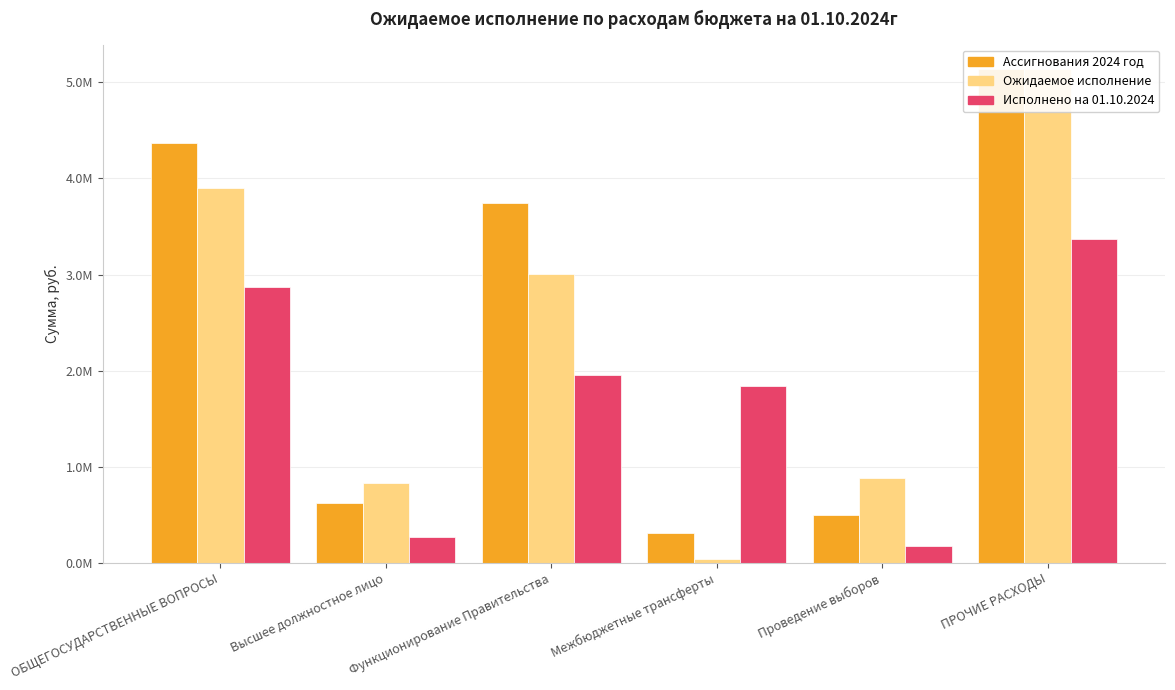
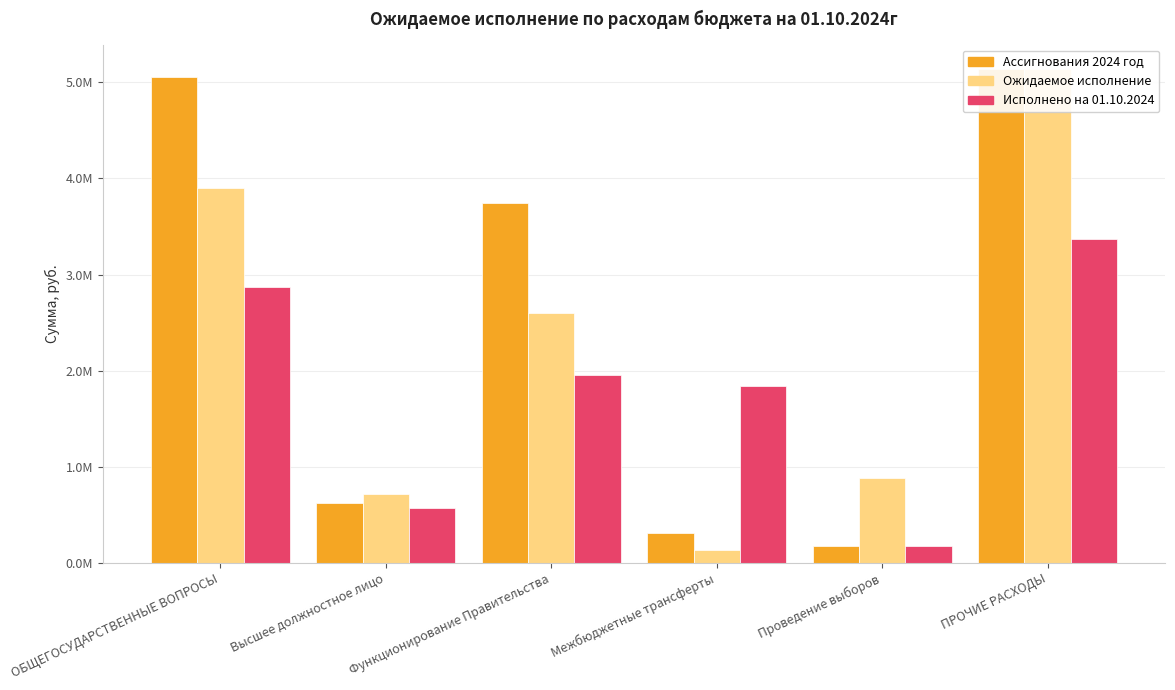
Ассигнования 2024 год, ОБЩЕГОСУДАРСТВЕННЫЕ ВОПРОСЫ: 4.4М -> 5.1М
Ожидаемое исполнение, Высшее должностное лицо: 0.8М -> 0.7М
Исполнено на 01.10.2024, Высшее должностное лицо: 0.3М -> 0.6М
Ожидаемое исполнение, Функционирование Правительства: 3.0М -> 2.6М
Ожидаемое исполнение, Межбюджетные трансферты: 0.0М -> 0.1М
Ассигнования 2024 год, Проведение выборов: 0.5М -> 0.2М
